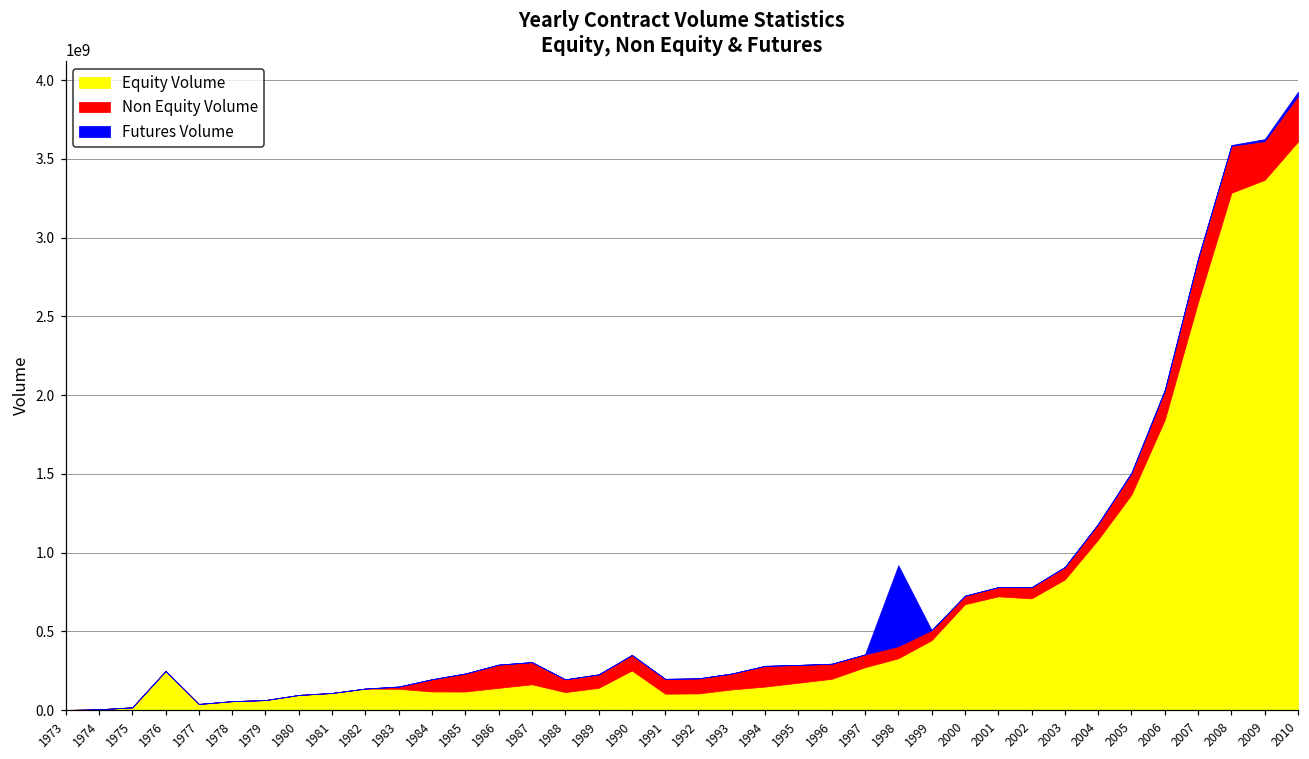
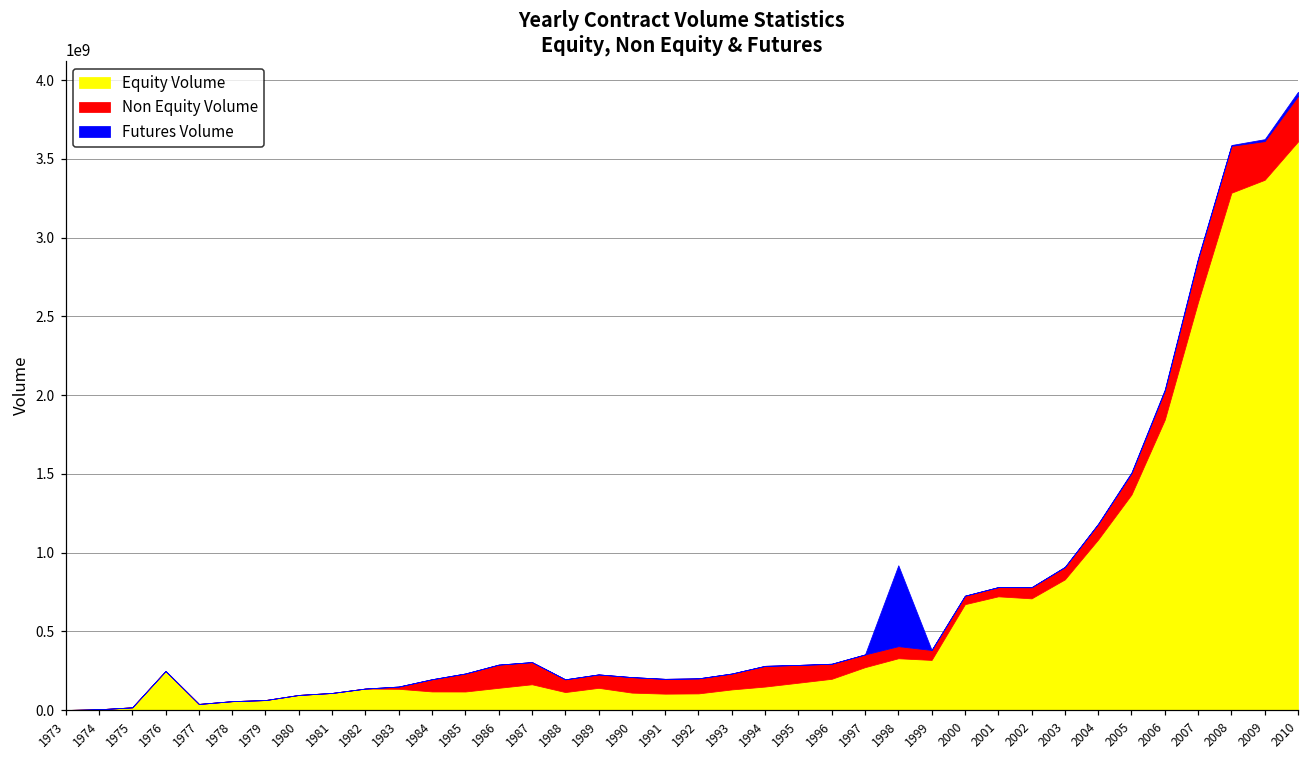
Equity Volume, 1990: 250000000 -> 110000000
Equity Volume, 1999: 440000000 -> 320000000
